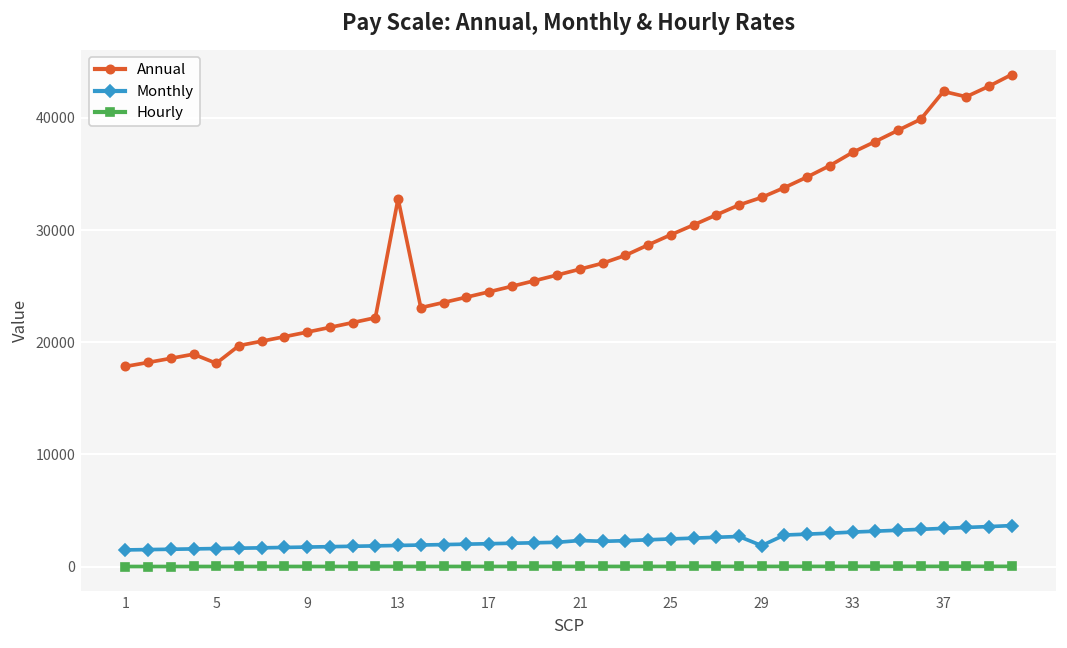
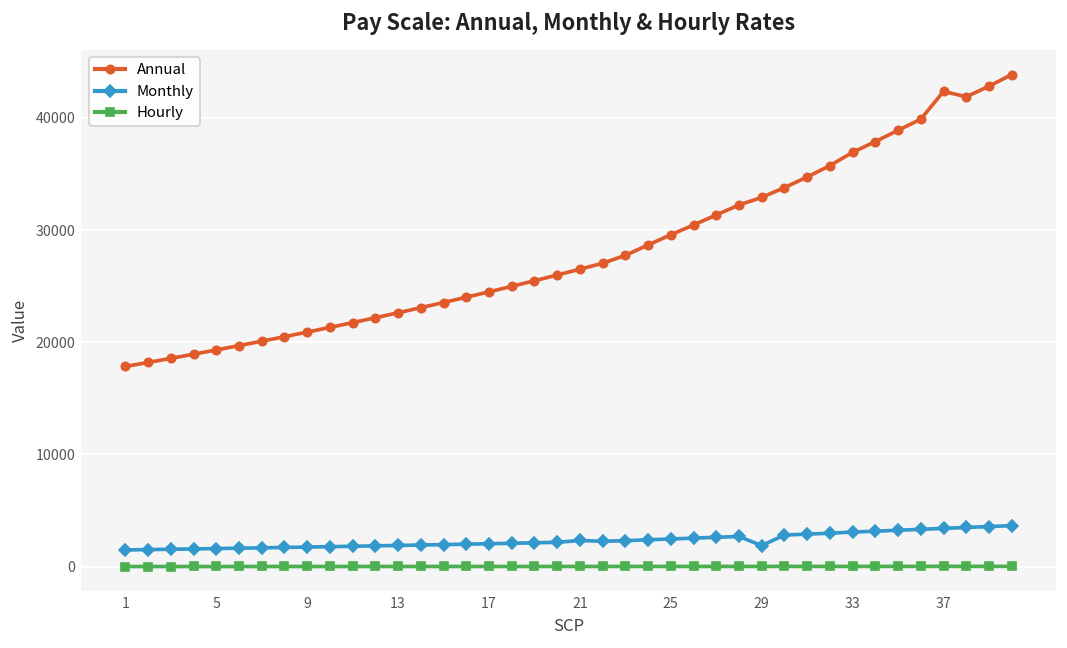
Annual, 5: 18000 -> 19000
Annual, 13: 33000 -> 23000
